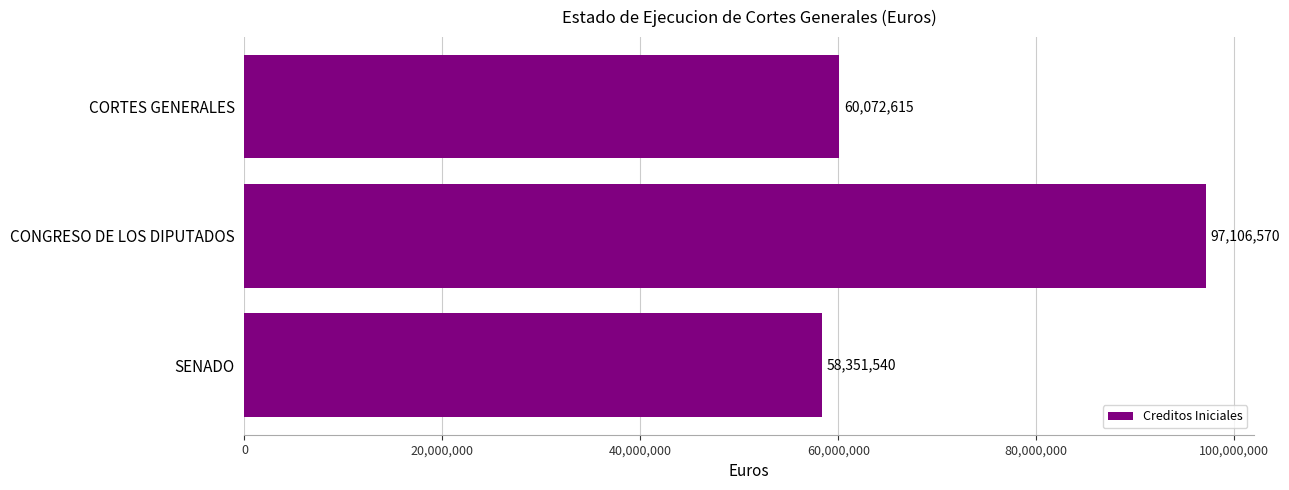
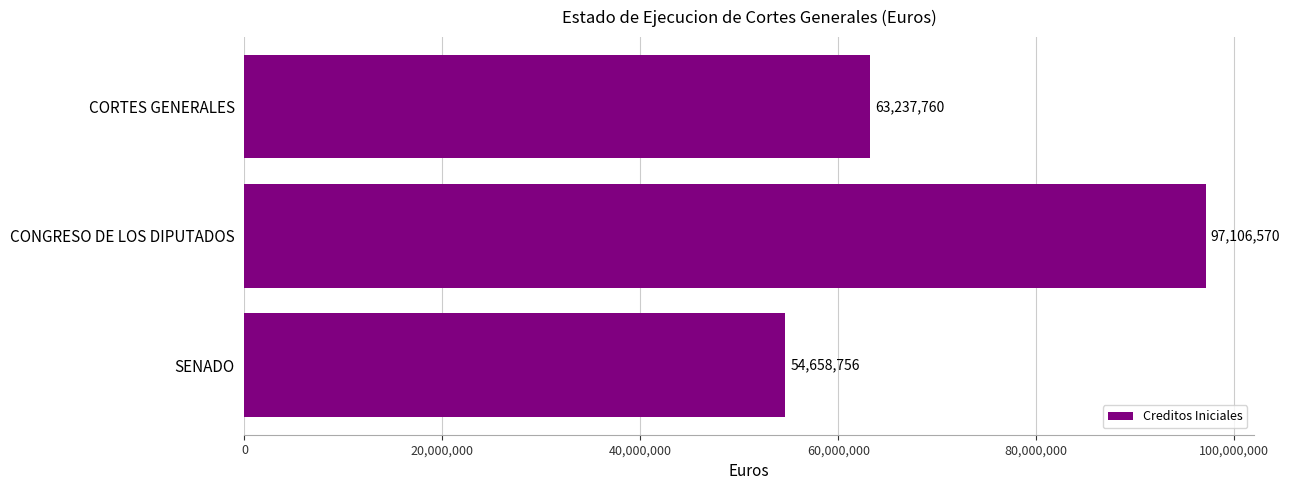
CORTES GENERALES: 60,072,615 -> 63,237,760
SENADO: 58,351,540 -> 54,658,756
